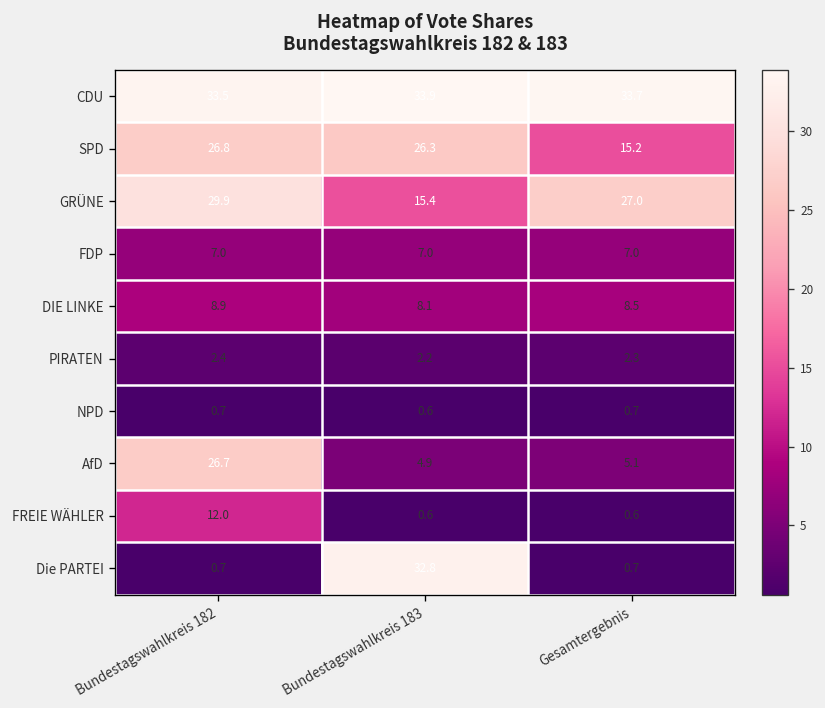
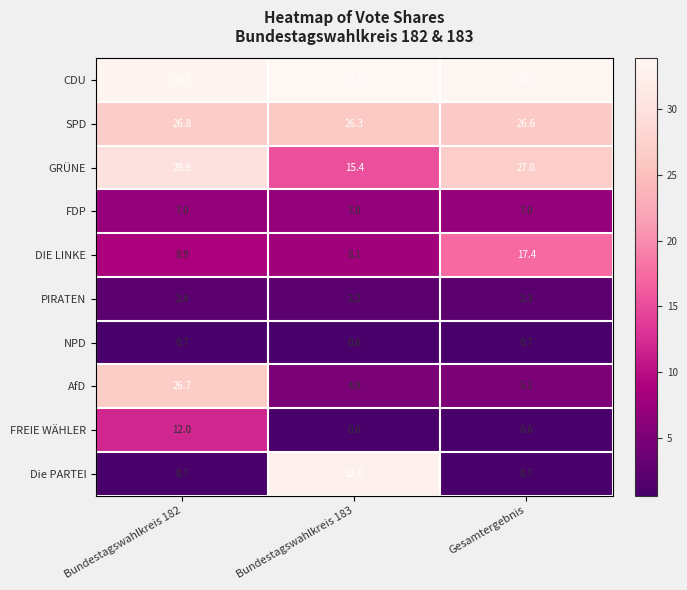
SPD, Gesamtergebnis: 15.2 -> 26.6
DIE LINKE, Gesamtergebnis: 8.5 -> 17.4
